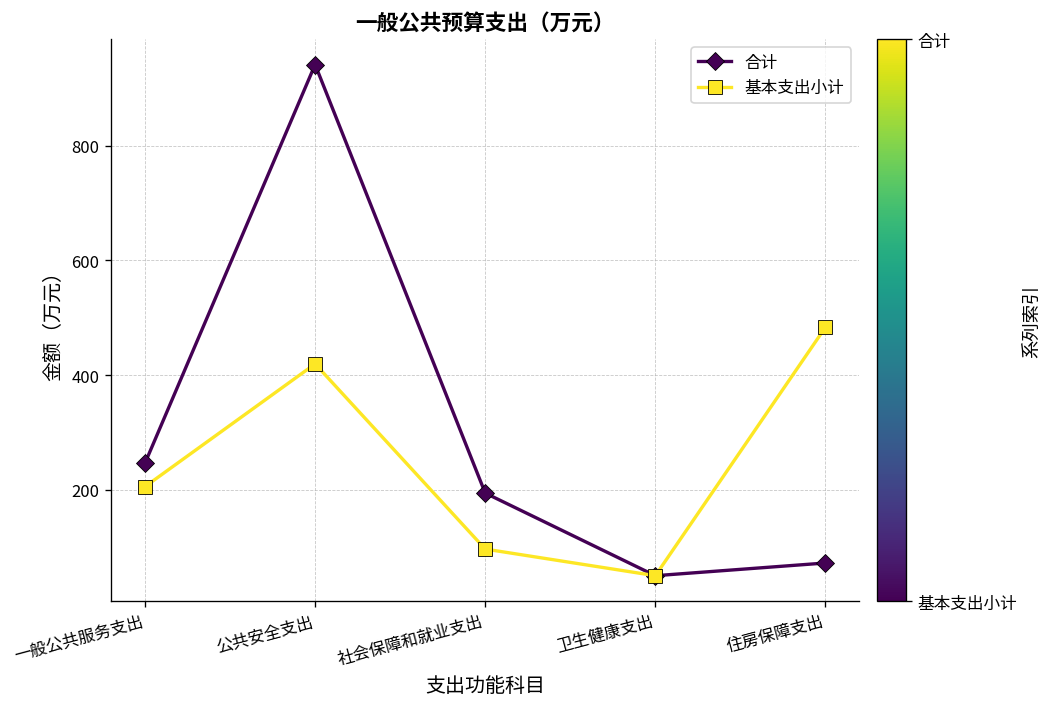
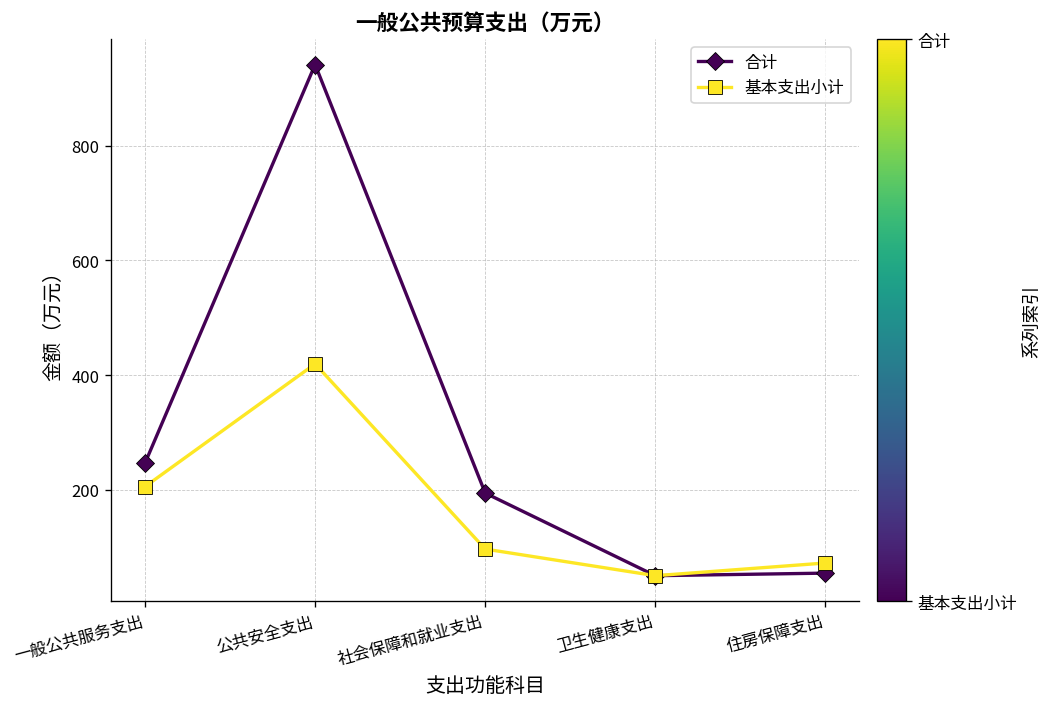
合计, 住房保障支出: 70 -> 60
基本支出小计, 住房保障支出: 480 -> 70
